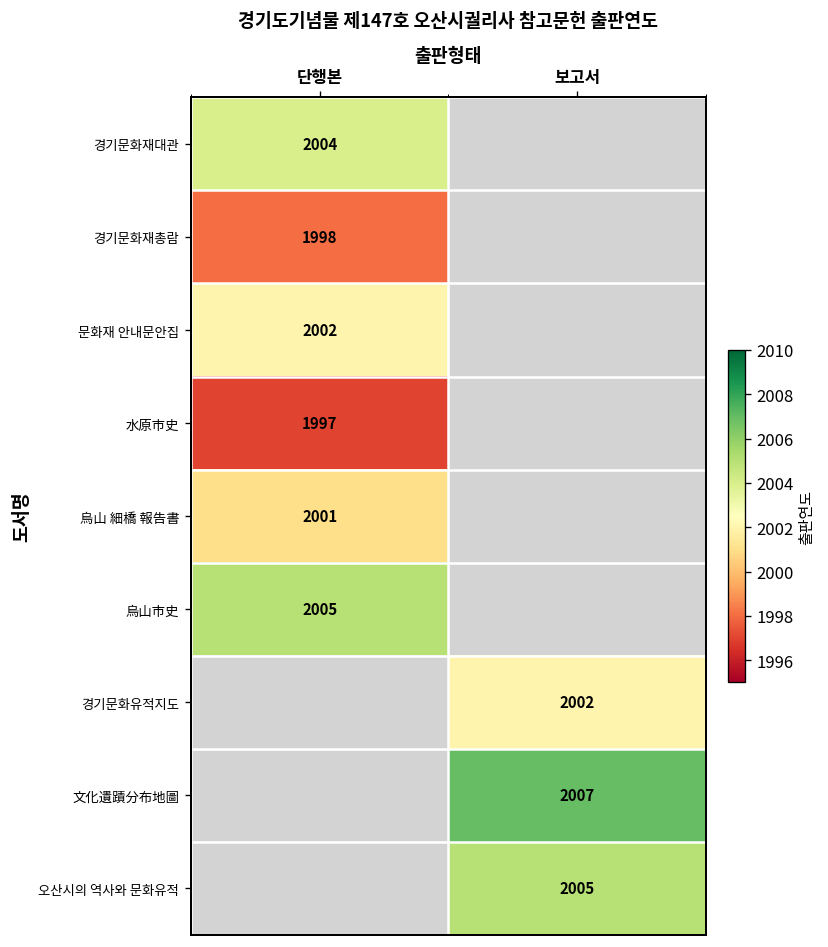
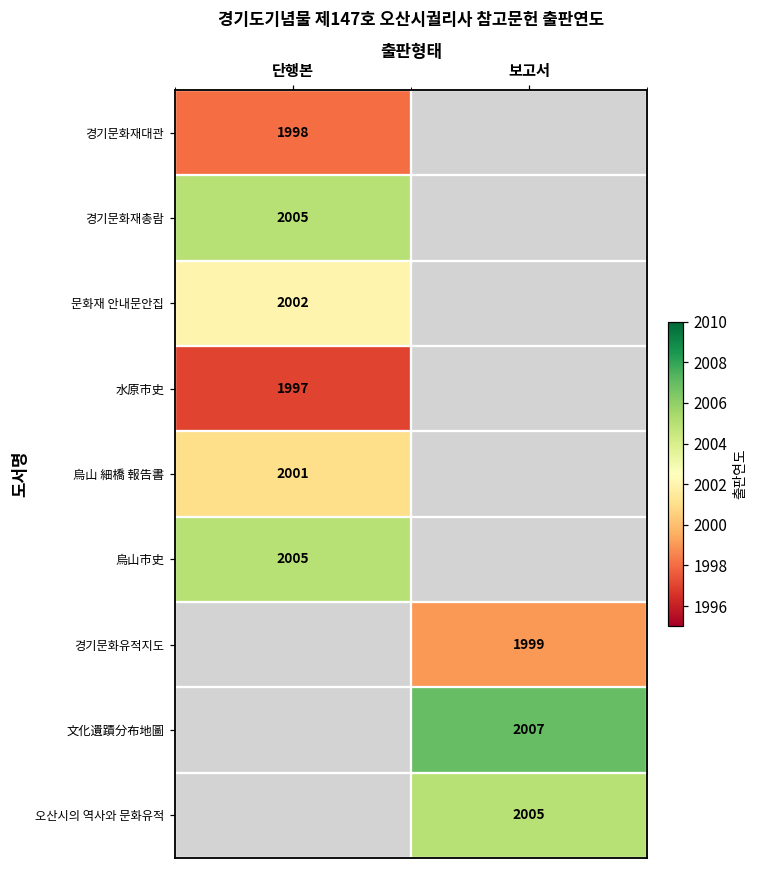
경기문화재대관, 단행본: 2004 -> 1998
경기문화재총람, 단행본: 1998 -> 2005
경기문화유적지도, 보고서: 2002 -> 1999
